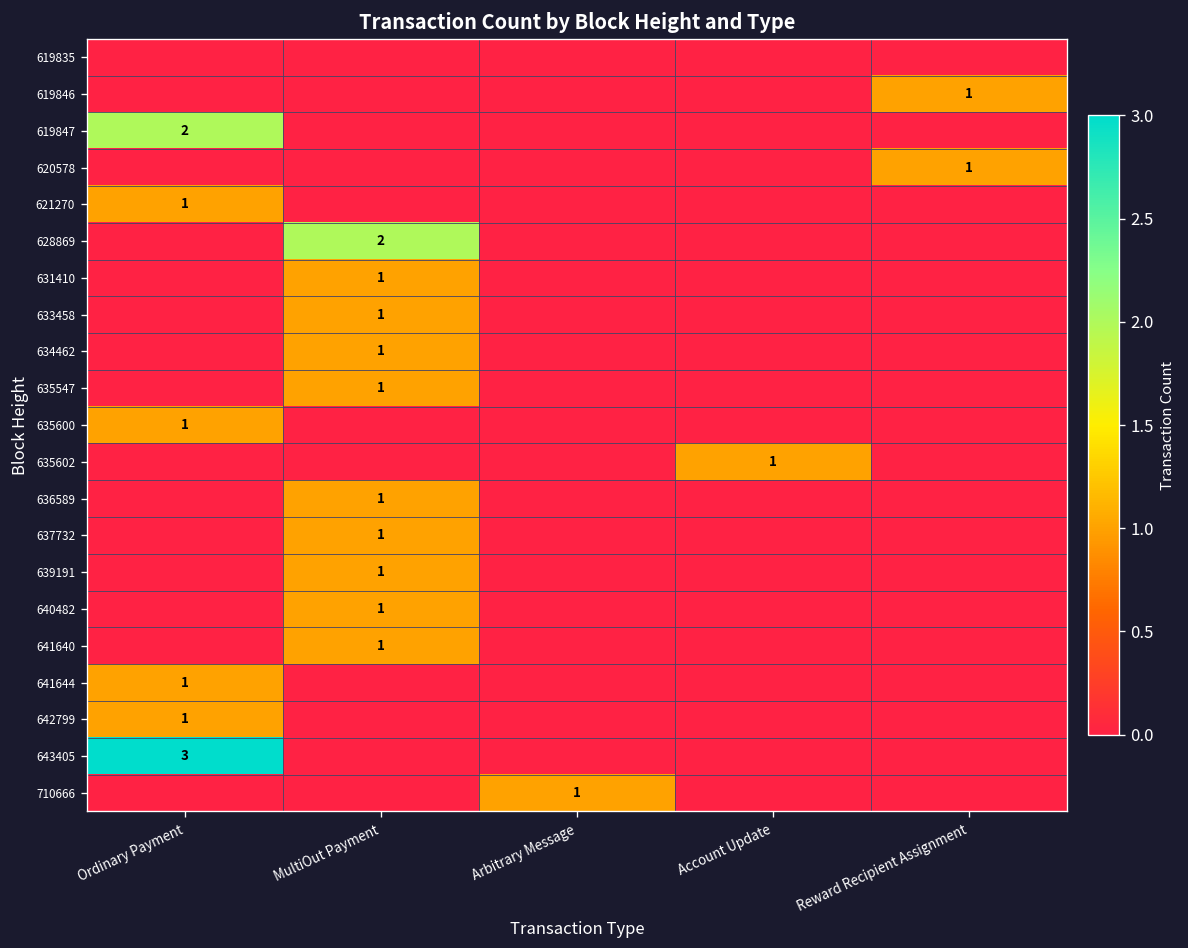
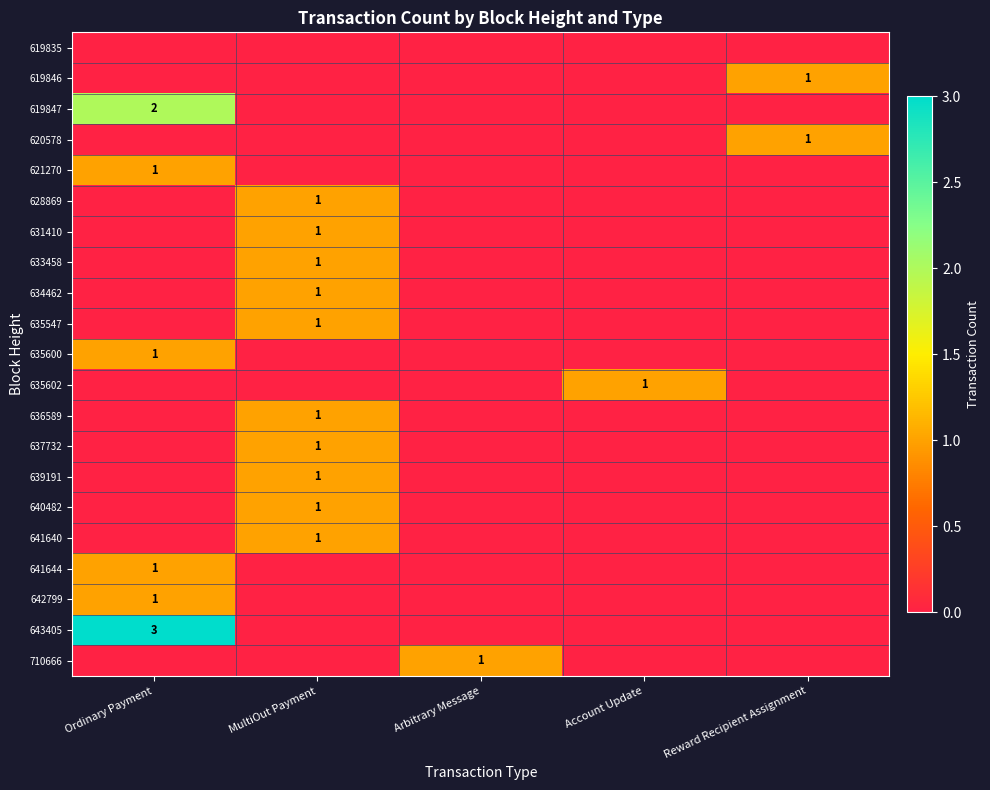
628869, MultiOut Payment: 2 -> 1
